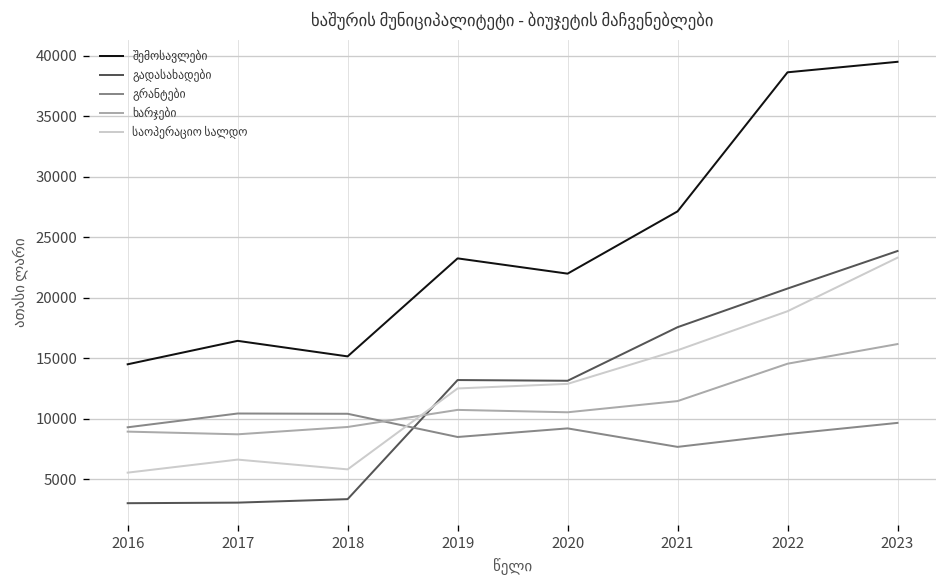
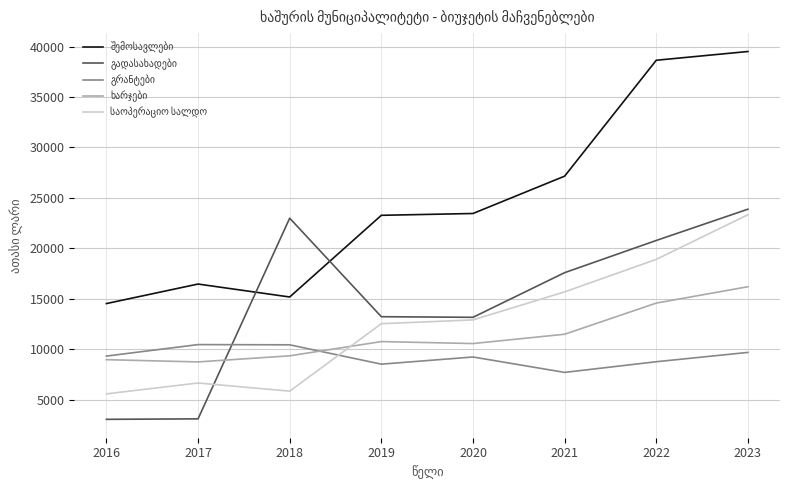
გადასახადები, 2018: 3400 -> 23000
შემოსავლები, 2020: 22000 -> 23500
